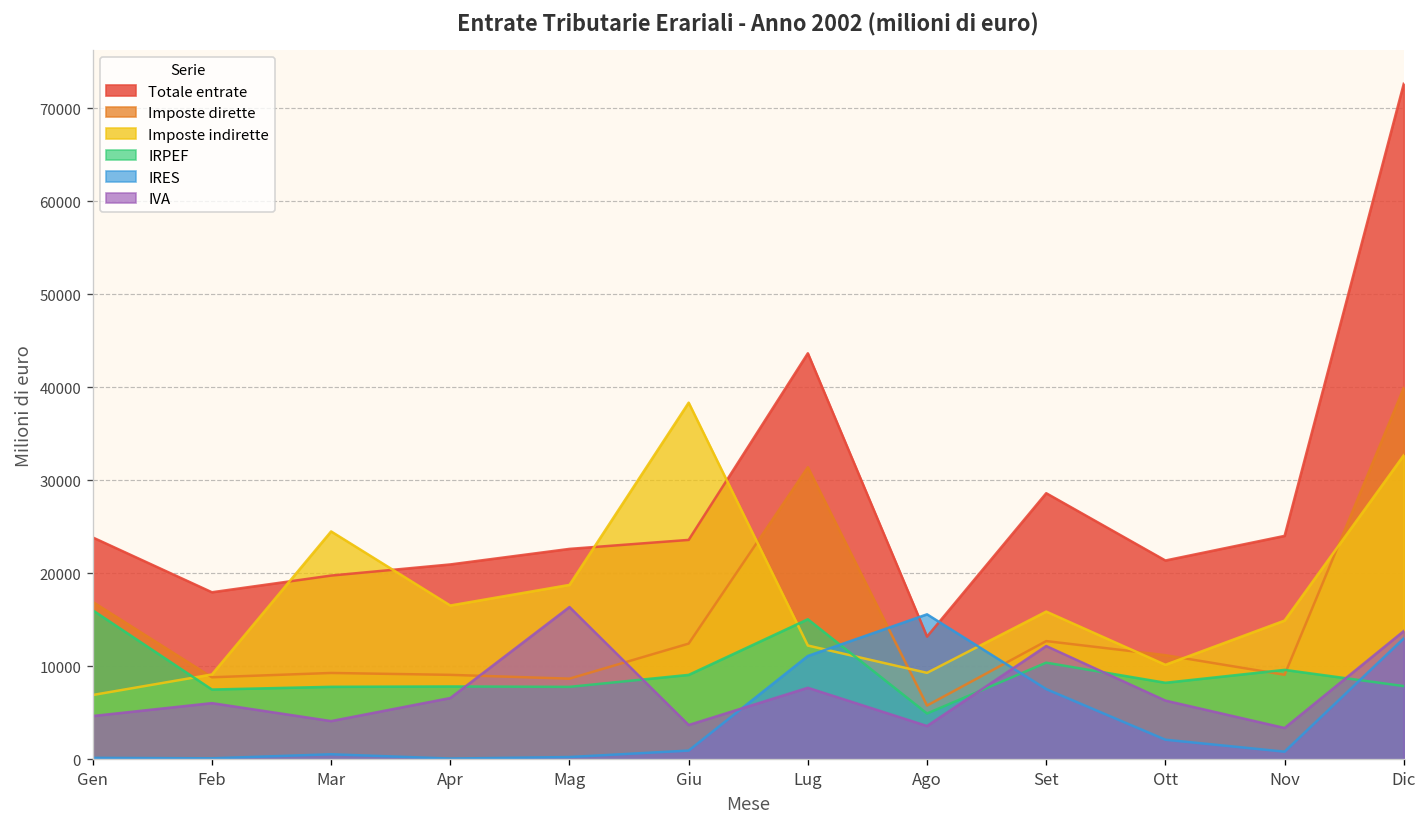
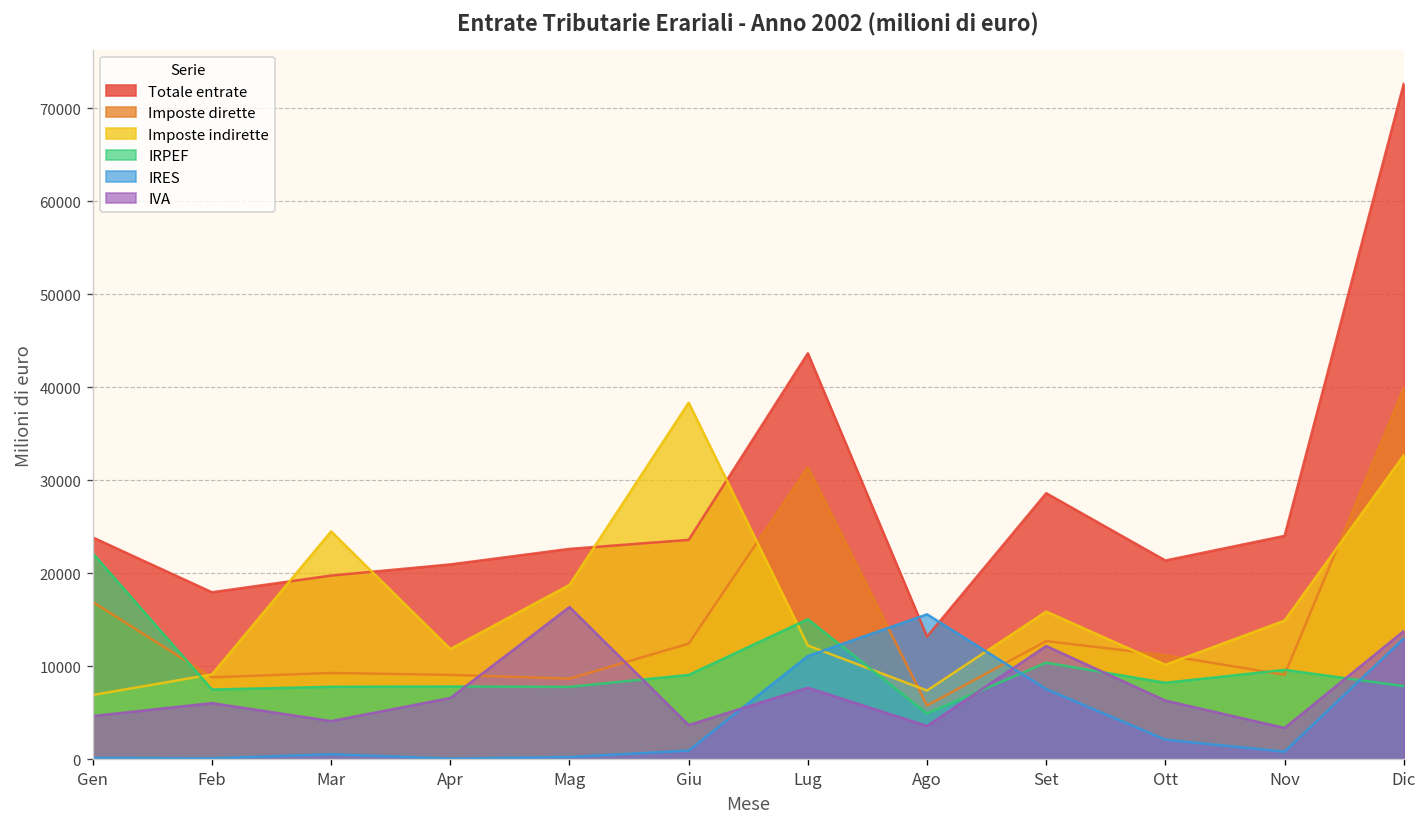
IRPEF, Gen: 16000 -> 22000
Imposte indirette, Apr: 17000 -> 12000
Imposte indirette, Ago: 9000 -> 7000
